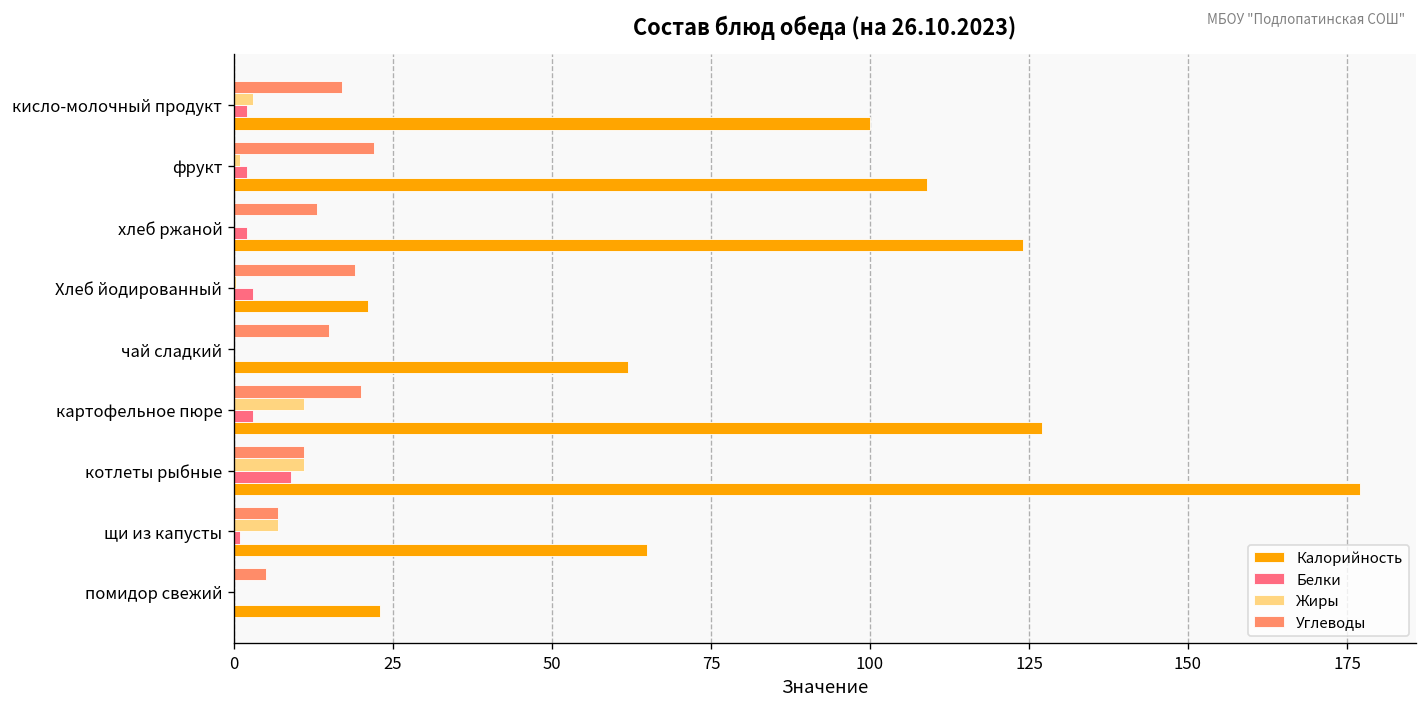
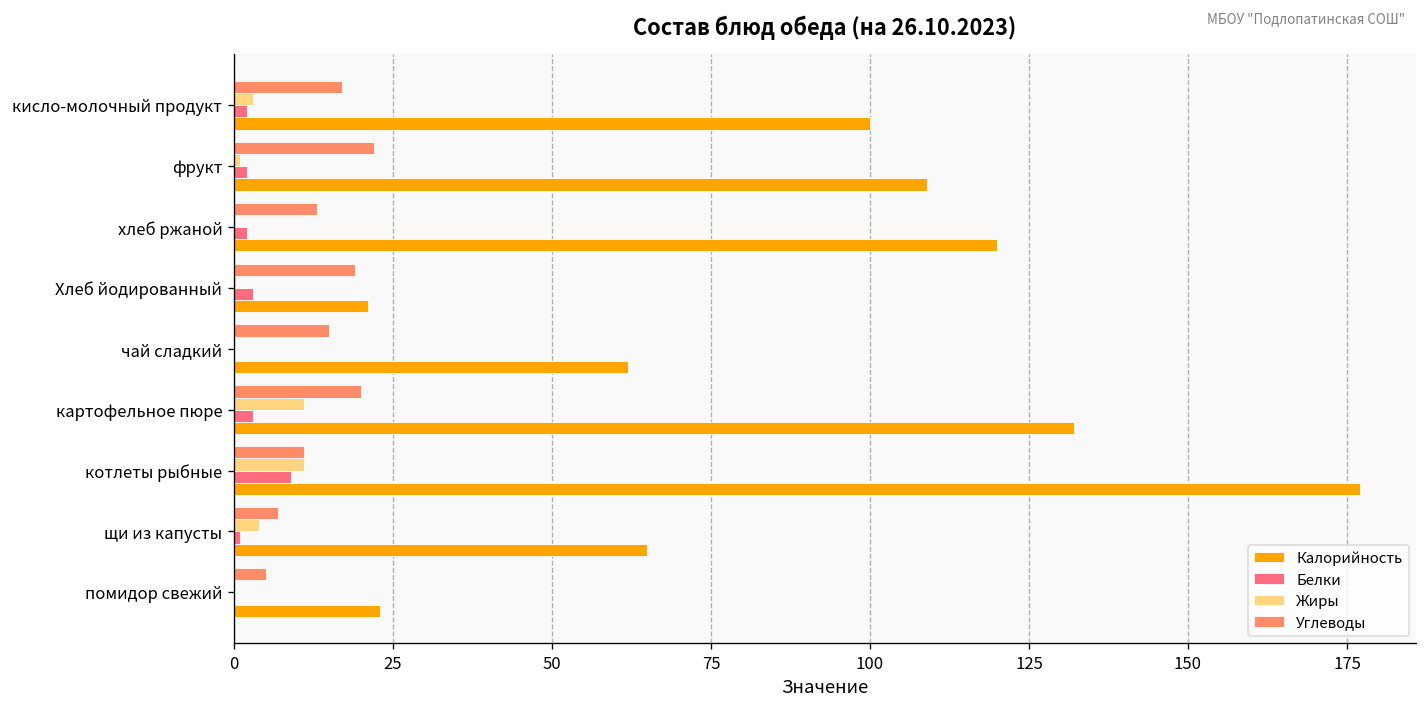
Калорийность, хлеб ржаной: 124 -> 120
Калорийность, картофельное пюре: 127 -> 132
Жиры, щи из капусты: 7 -> 4
